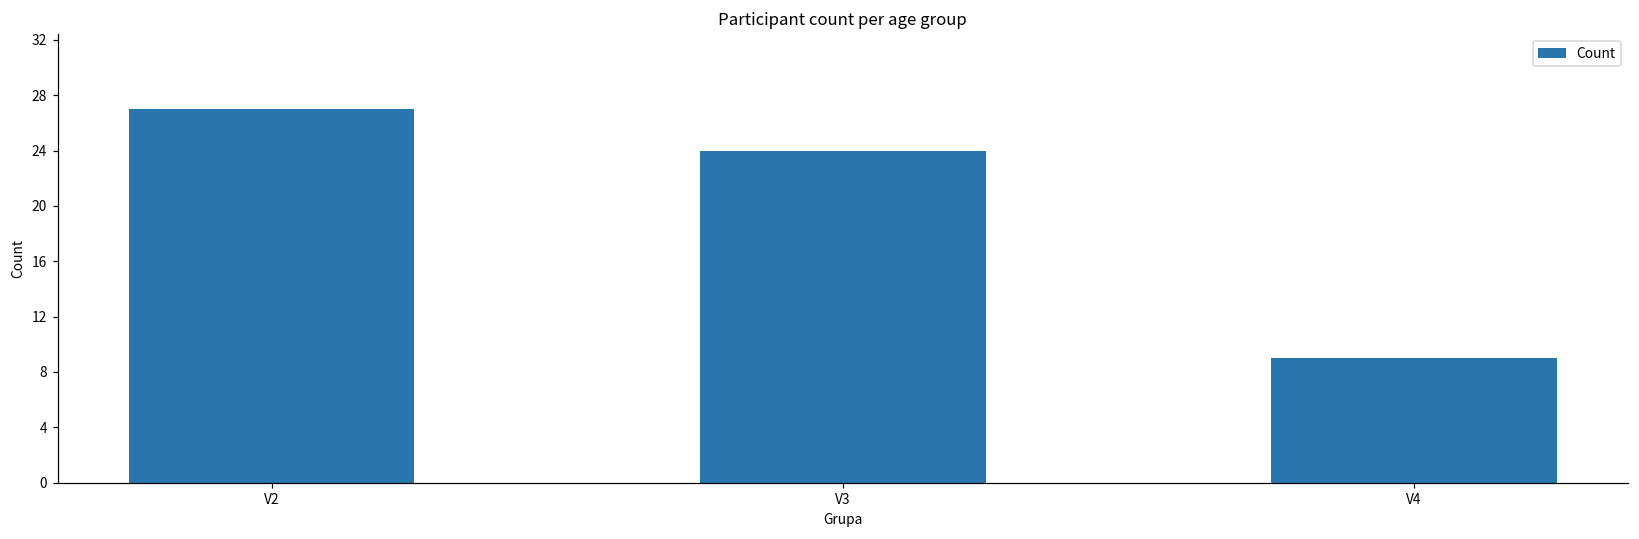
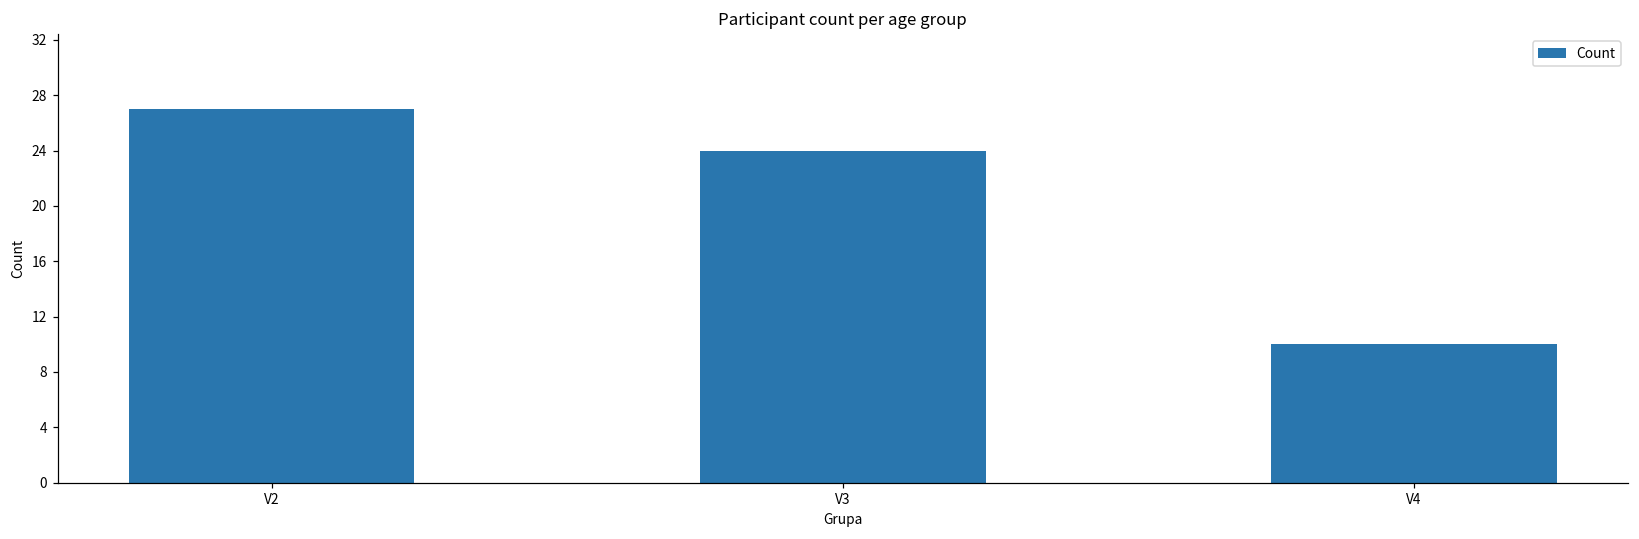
V4: 9 -> 10
